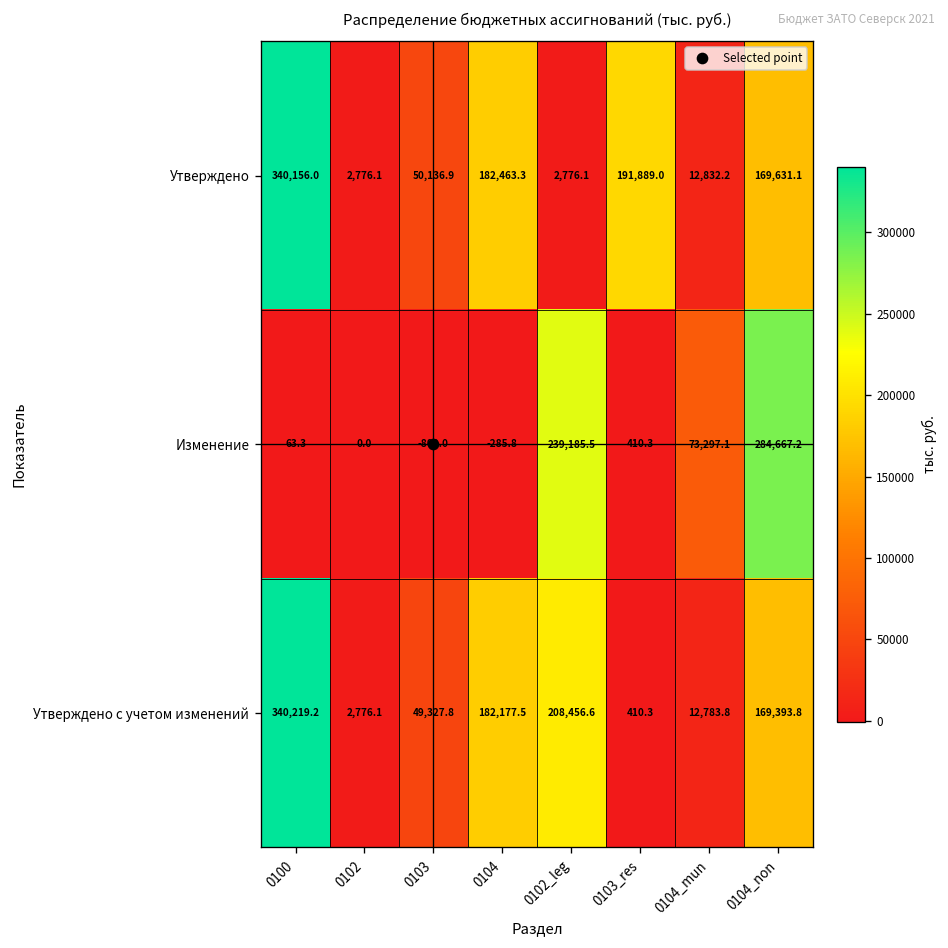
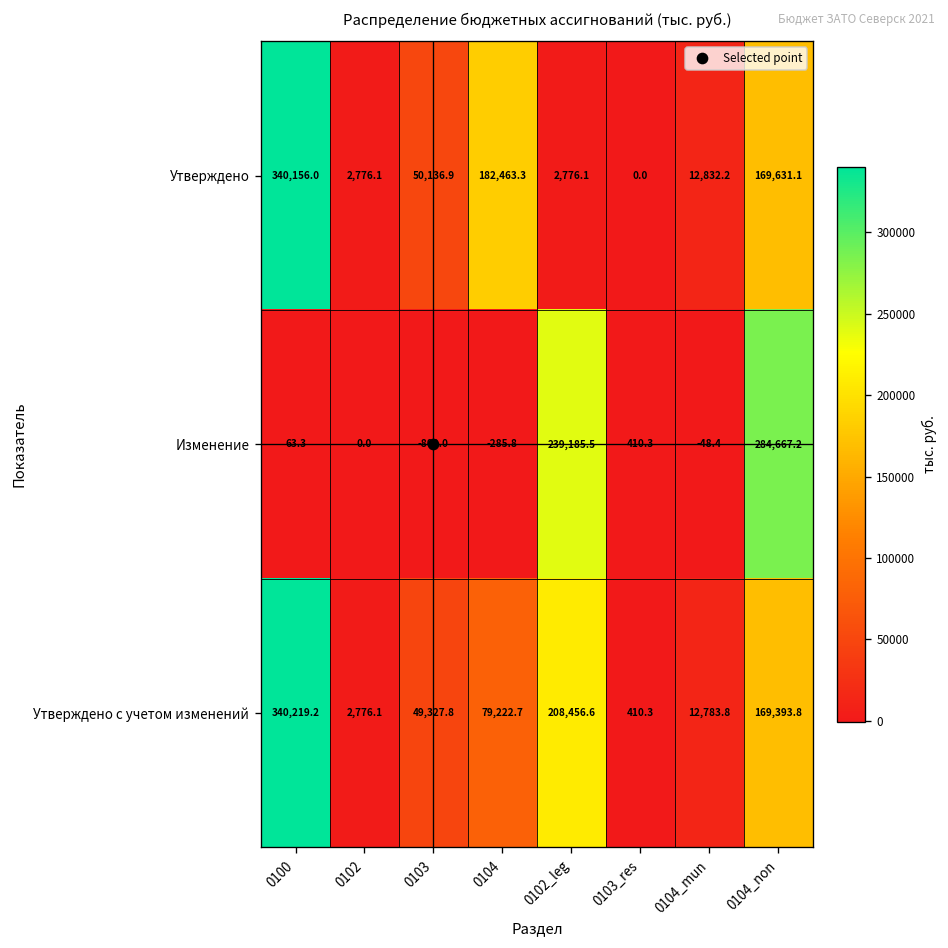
Утверждено, 0103_res: 191,889.0 -> 0.0
Изменение, 0104_mun: 73,297.1 -> -48.4
Утверждено с учетом изменений, 0104: 182,177.5 -> 79,222.7
